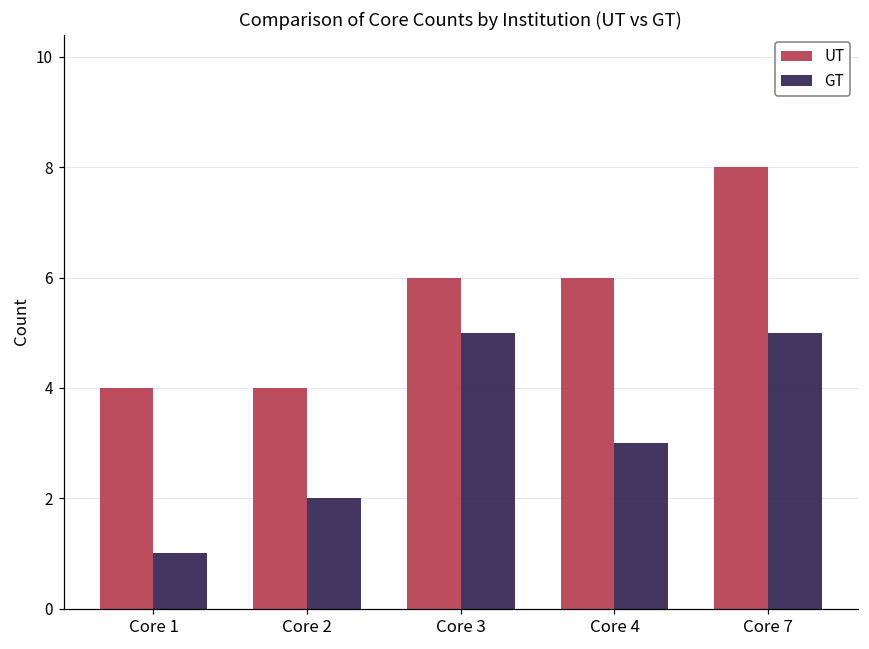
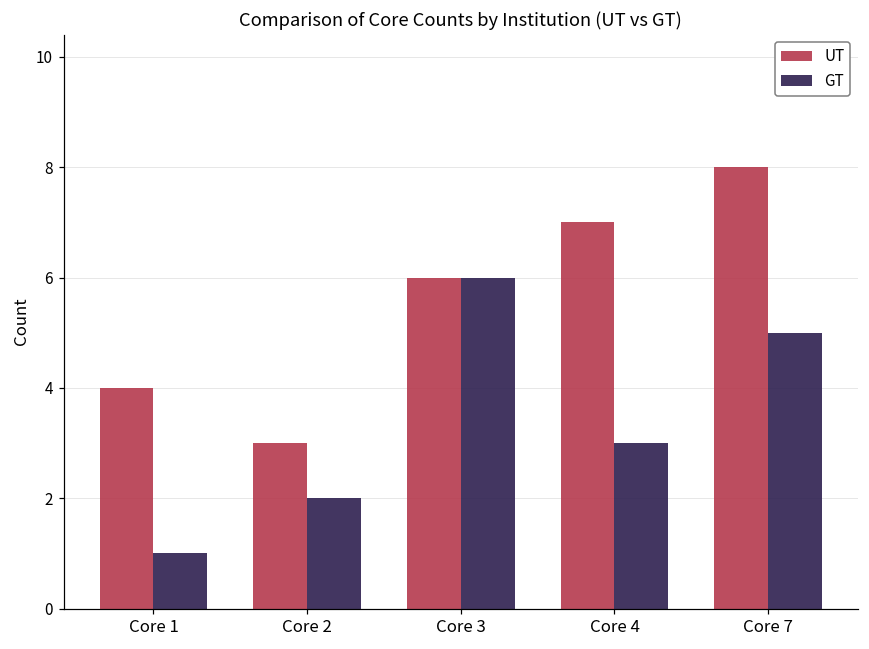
UT, Core 2: 4 -> 3
GT, Core 3: 5 -> 6
UT, Core 4: 6 -> 7
